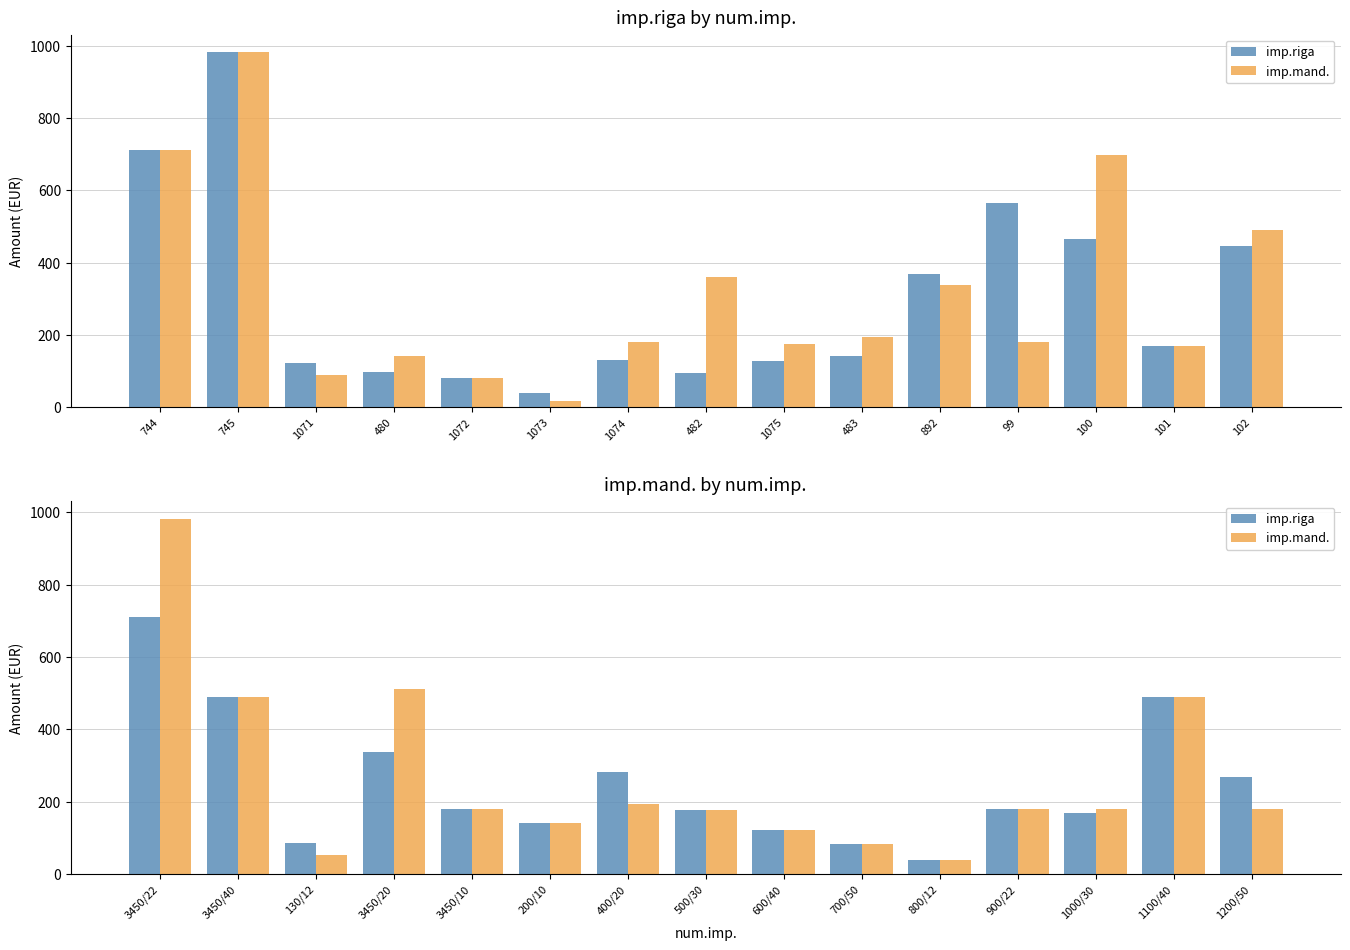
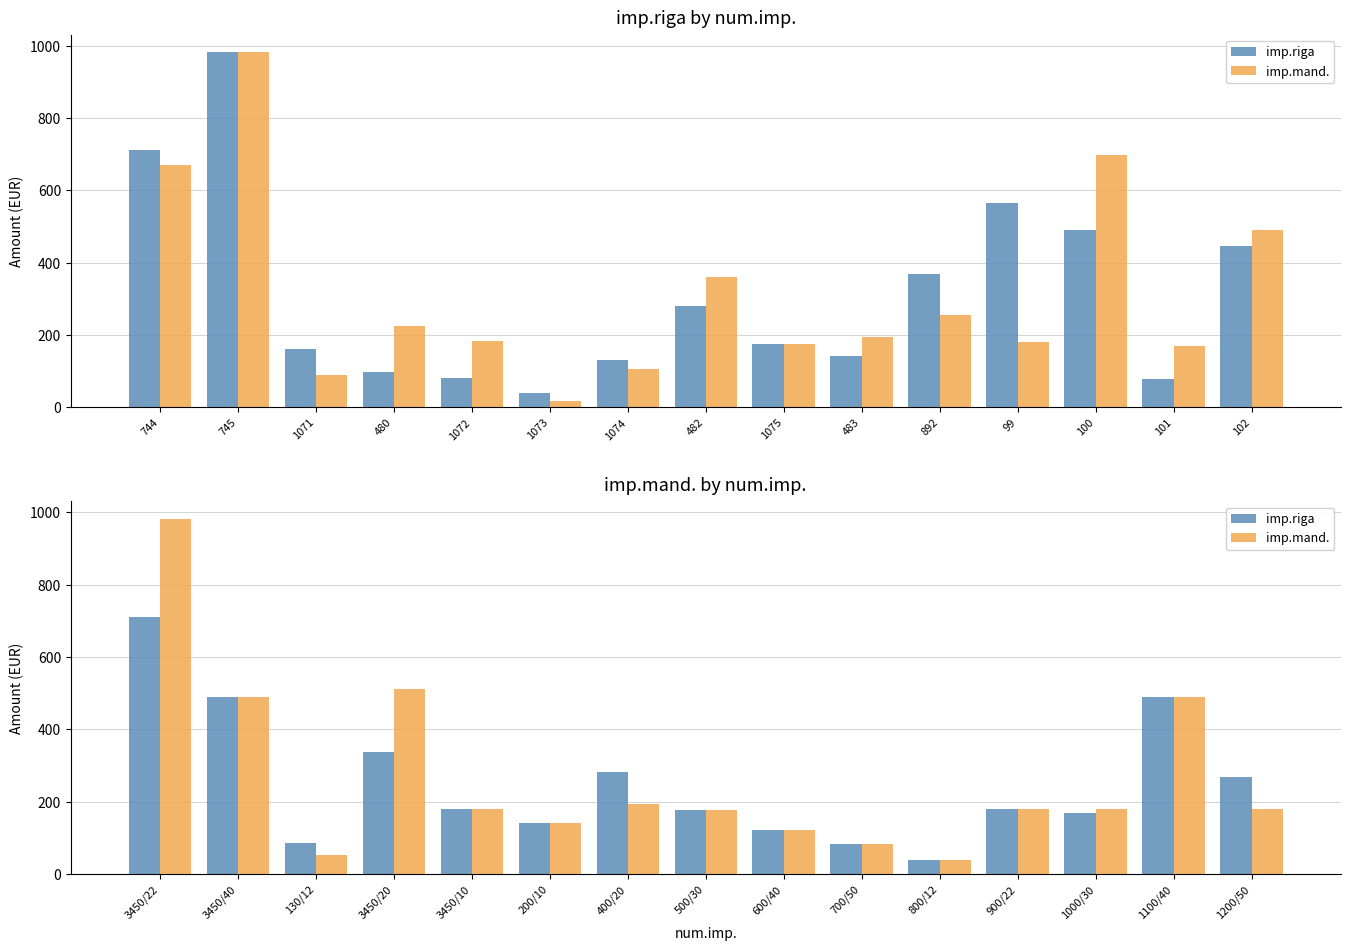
imp.riga by num.imp., imp.mand., 744: 710 -> 670
imp.riga by num.imp., imp.riga, 1071: 120 -> 160
imp.riga by num.imp., imp.mand., 480: 140 -> 220
imp.riga by num.imp., imp.mand., 1072: 80 -> 180
imp.riga by num.imp., imp.mand., 1074: 180 -> 100
imp.riga by num.imp., imp.riga, 482: 100 -> 280
imp.riga by num.imp., imp.riga, 1075: 130 -> 180
imp.riga by num.imp., imp.mand., 892: 340 -> 260
imp.riga by num.imp., imp.riga, 100: 470 -> 490
imp.riga by num.imp., imp.riga, 101: 170 -> 80
